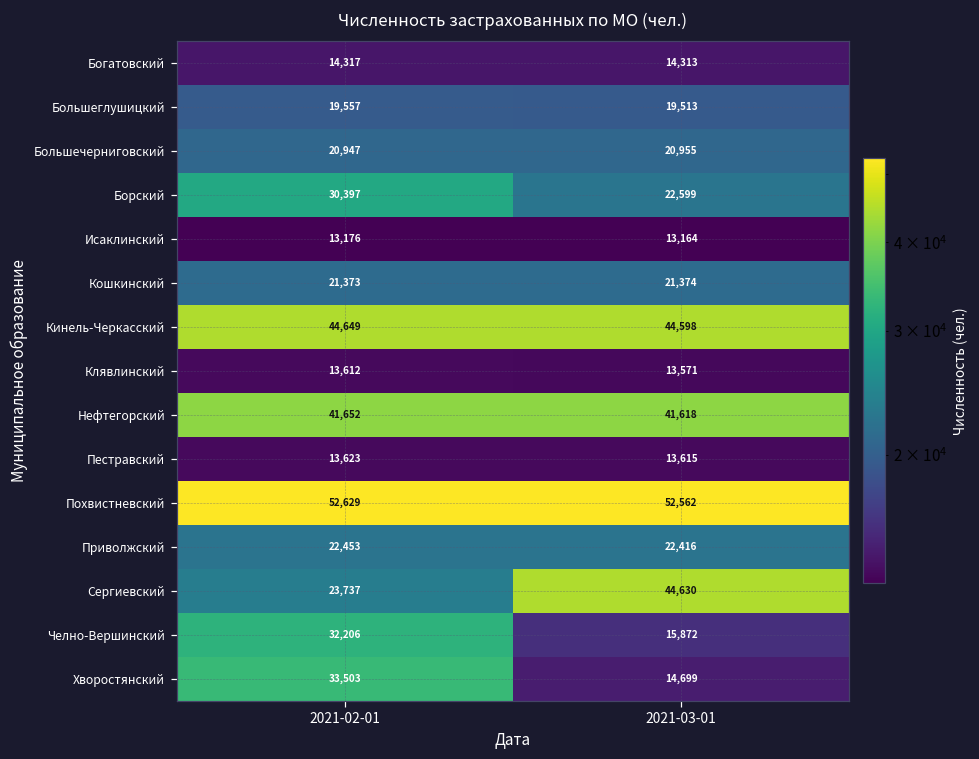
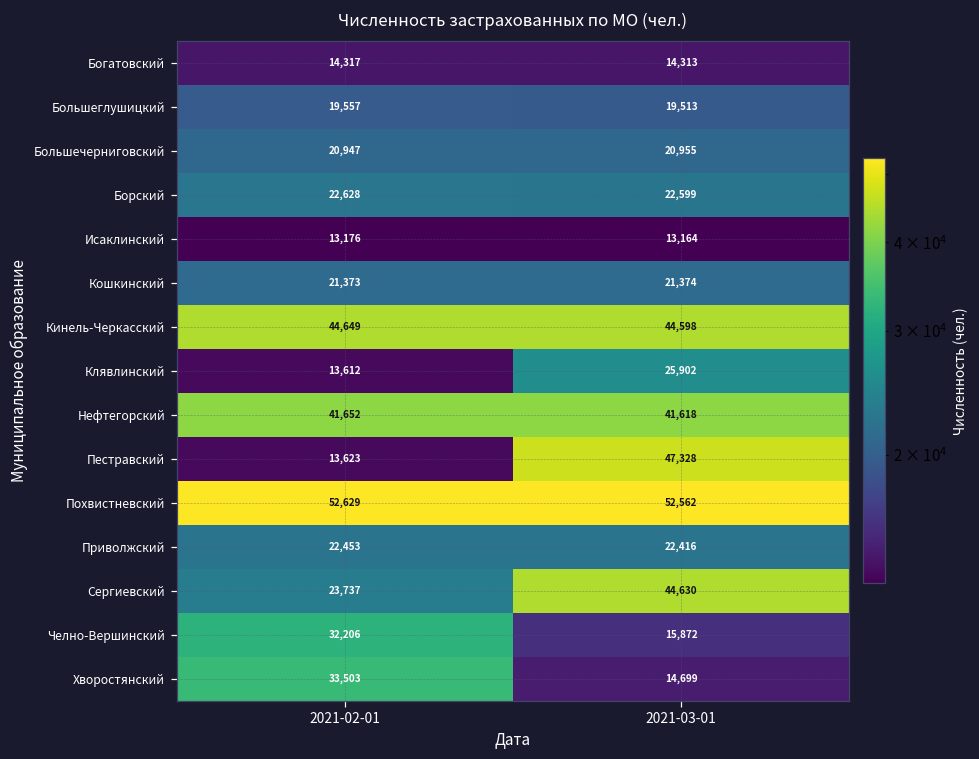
Борский, 2021-02-01: 30,397 -> 22,628
Клявлинский, 2021-03-01: 13,571 -> 25,902
Пестравский, 2021-03-01: 13,615 -> 47,328
